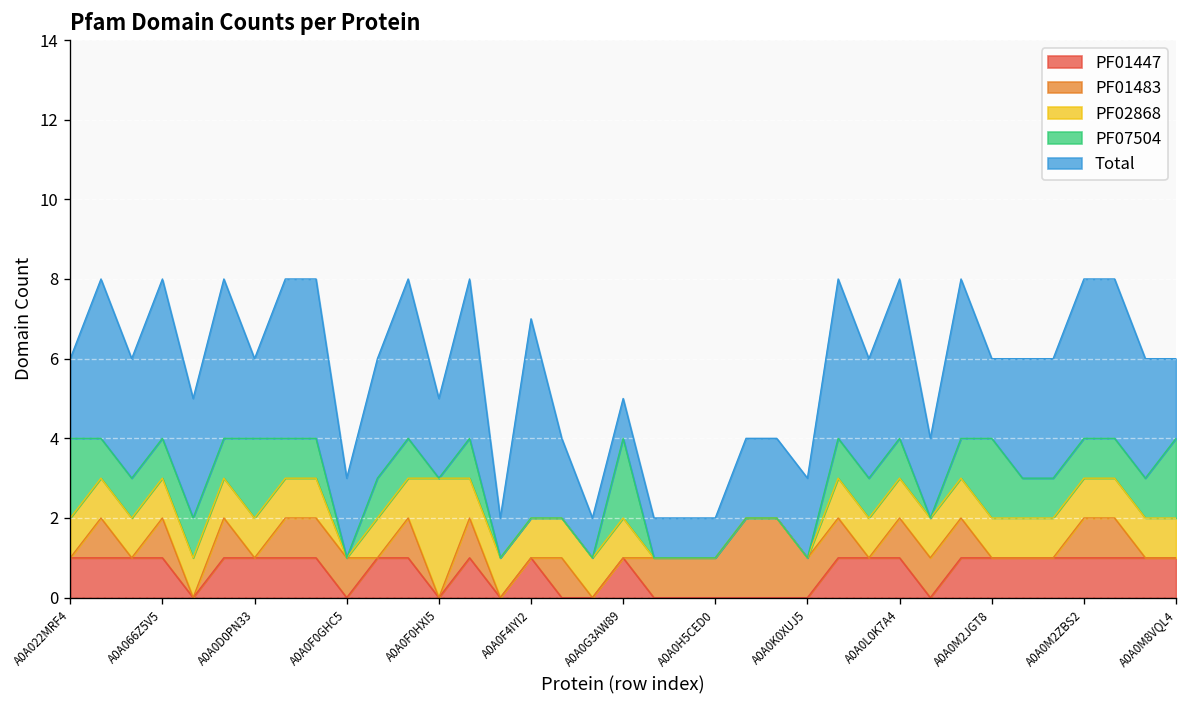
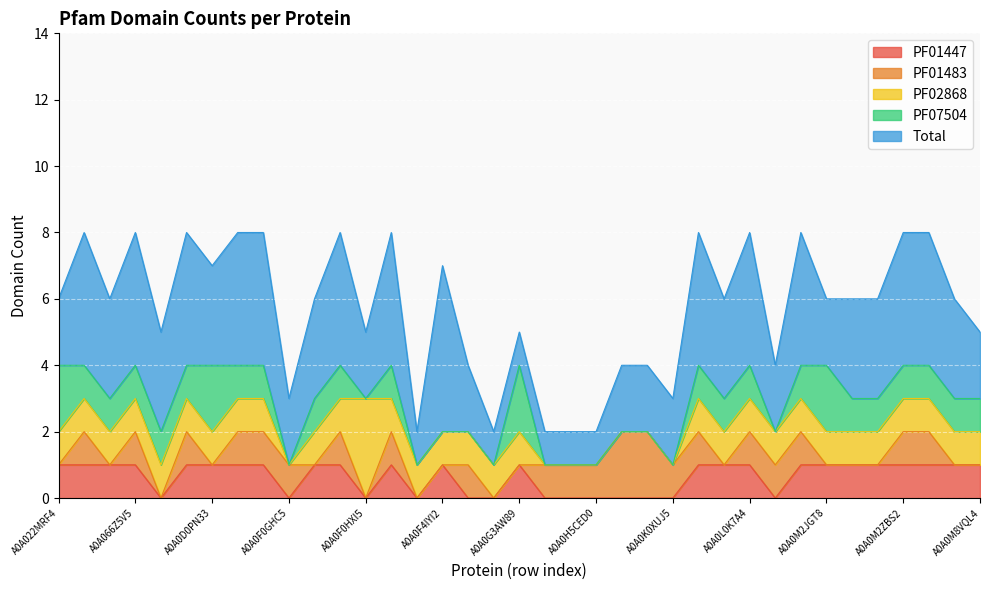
Total, A0A0D0PN33: 2 -> 3
PF07504, A0A0M8VQL4: 2 -> 1
